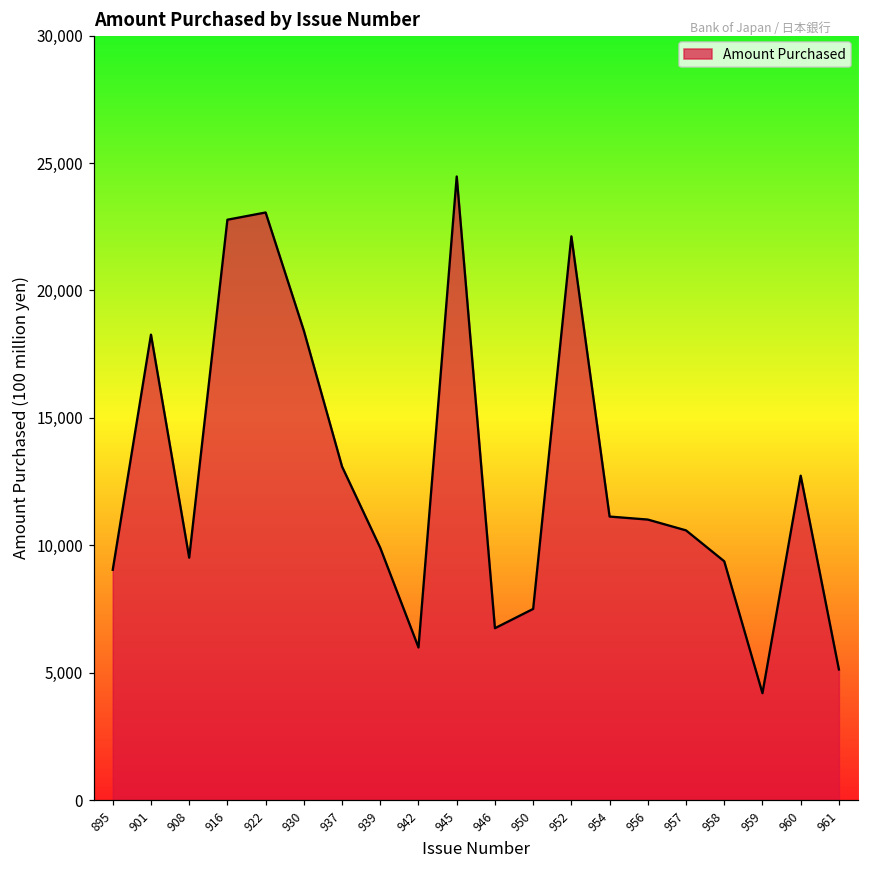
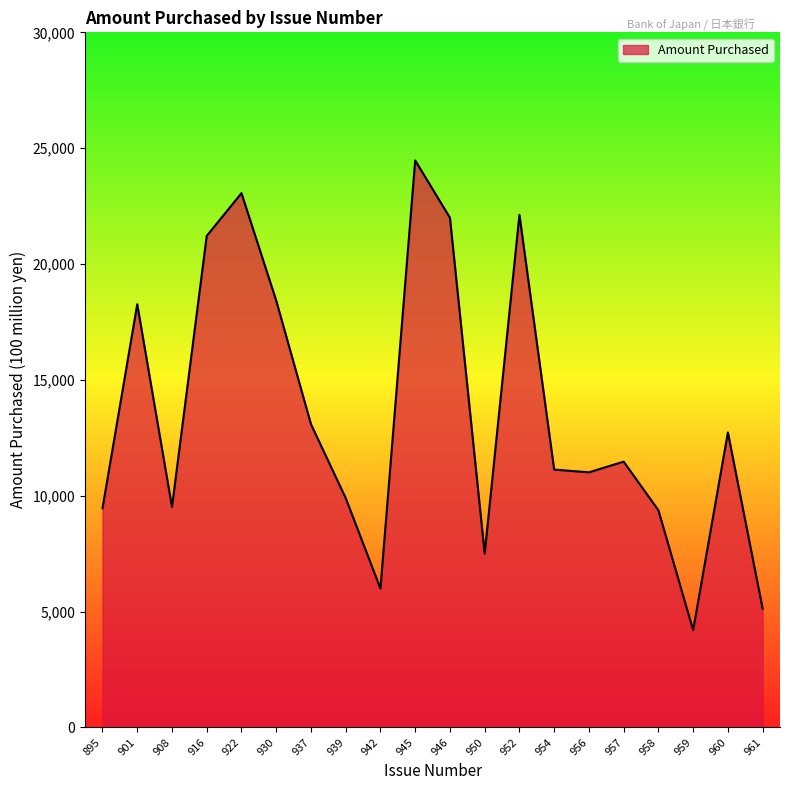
895: 9,000 -> 9,500
916: 22,800 -> 21,200
946: 6,700 -> 22,000
957: 10,600 -> 11,500
